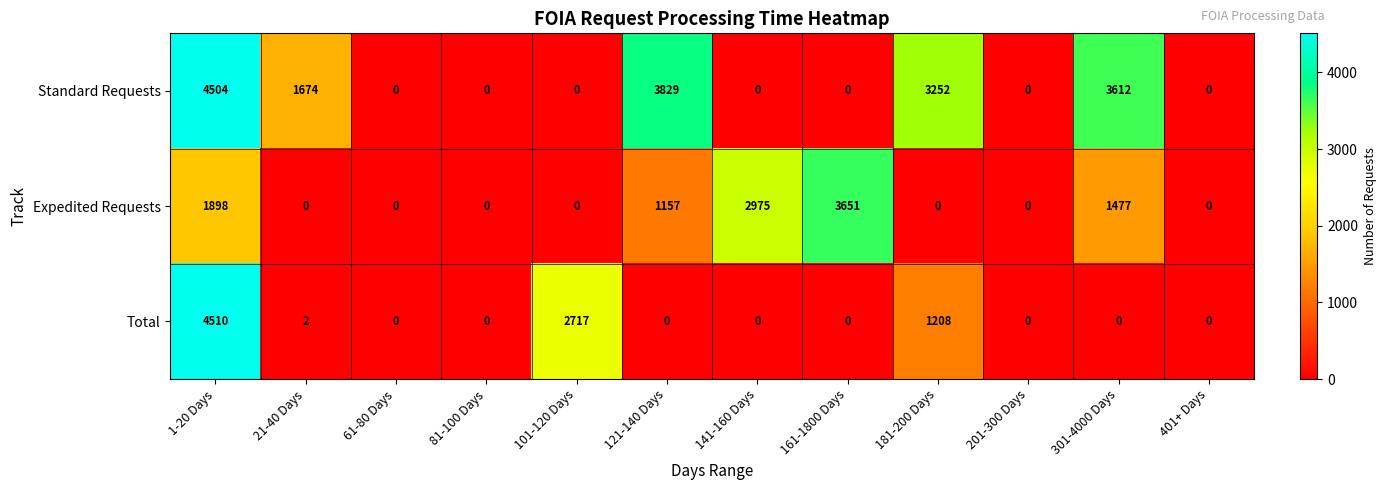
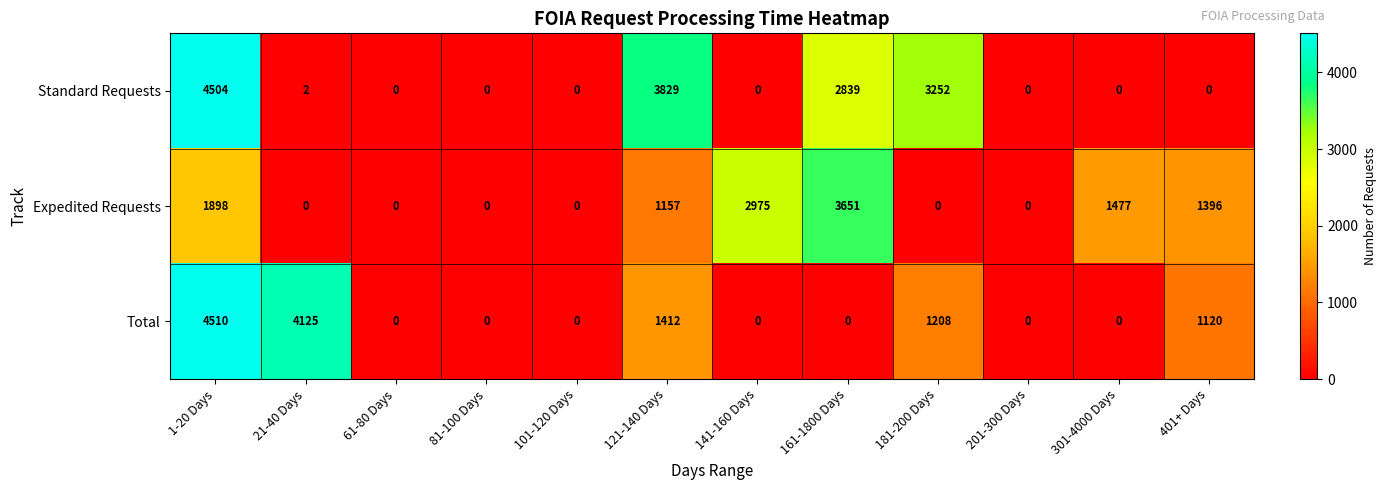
Standard Requests, 21-40 Days: 1674 -> 2
Standard Requests, 161-1800 Days: 0 -> 2839
Standard Requests, 301-4000 Days: 3612 -> 0
Expedited Requests, 401+ Days: 0 -> 1396
Total, 21-40 Days: 2 -> 4125
Total, 101-120 Days: 2717 -> 0
Total, 121-140 Days: 0 -> 1412
Total, 401+ Days: 0 -> 1120
